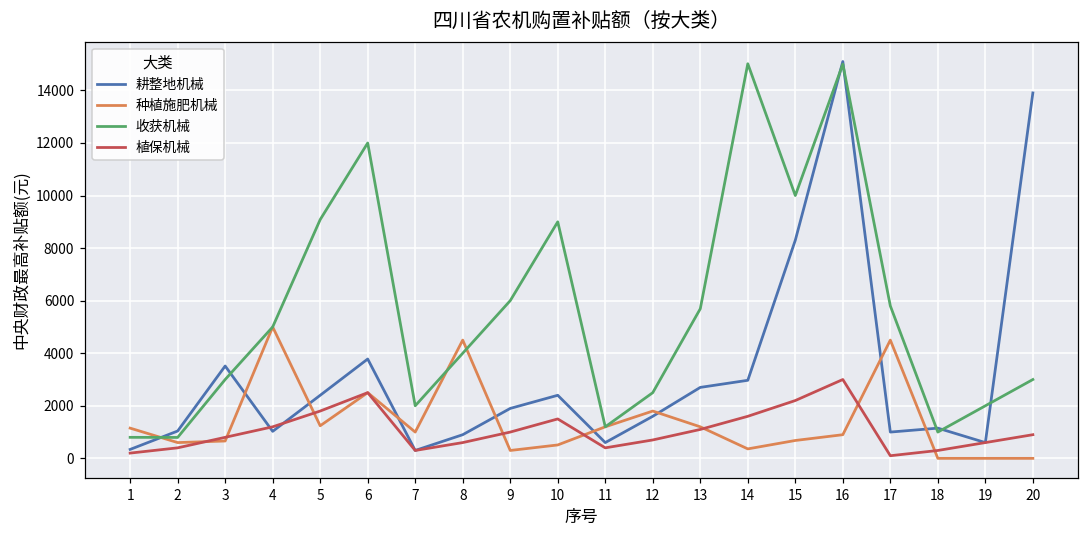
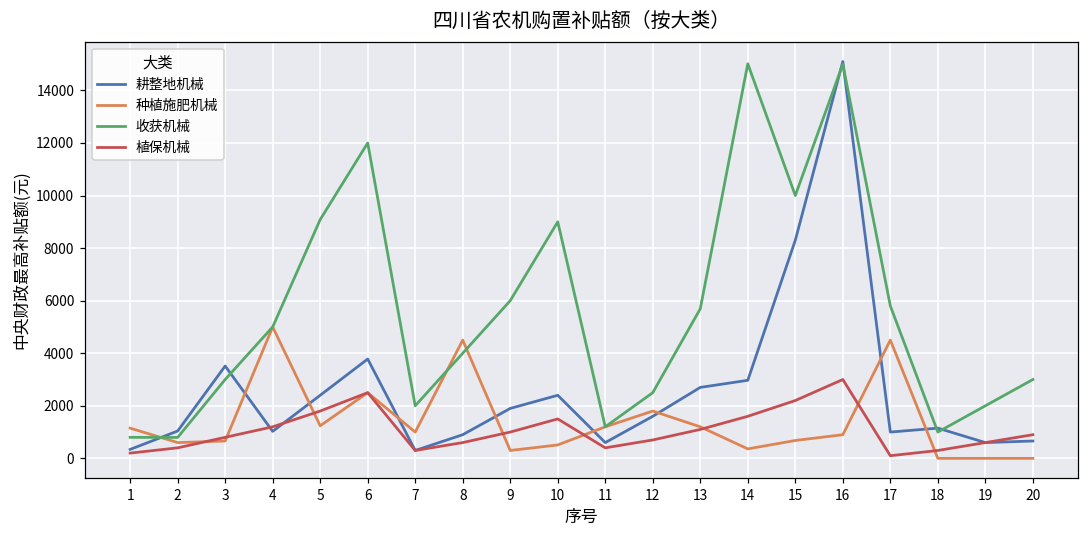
耕整地机械, 20: 13900 -> 700
